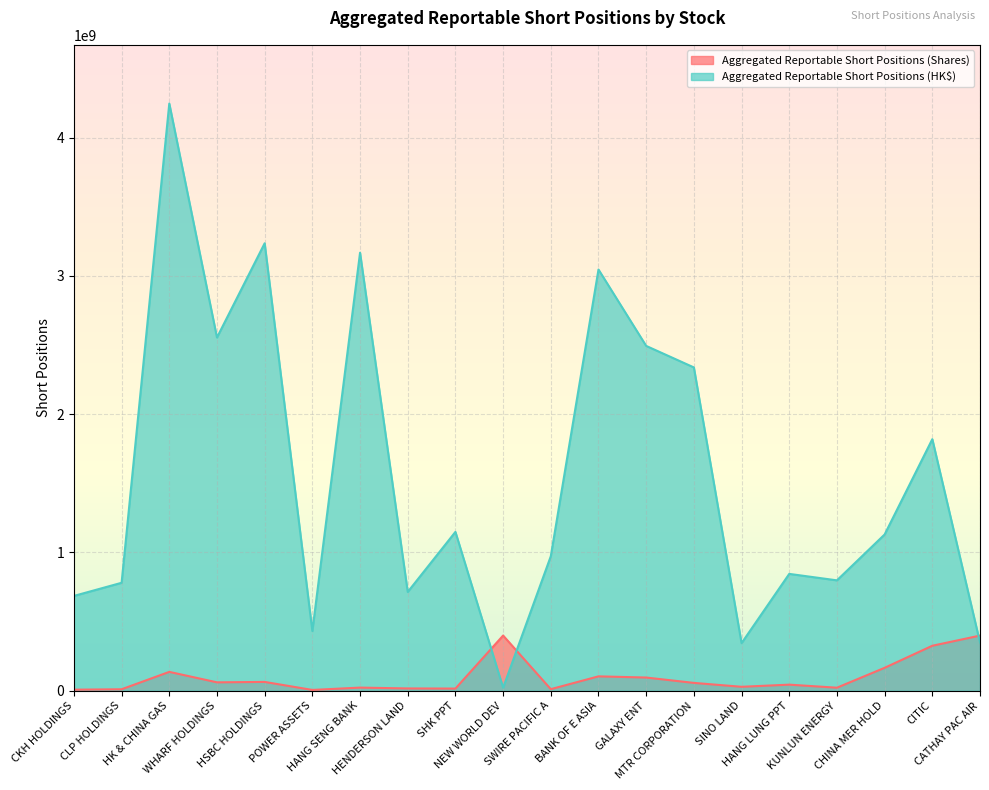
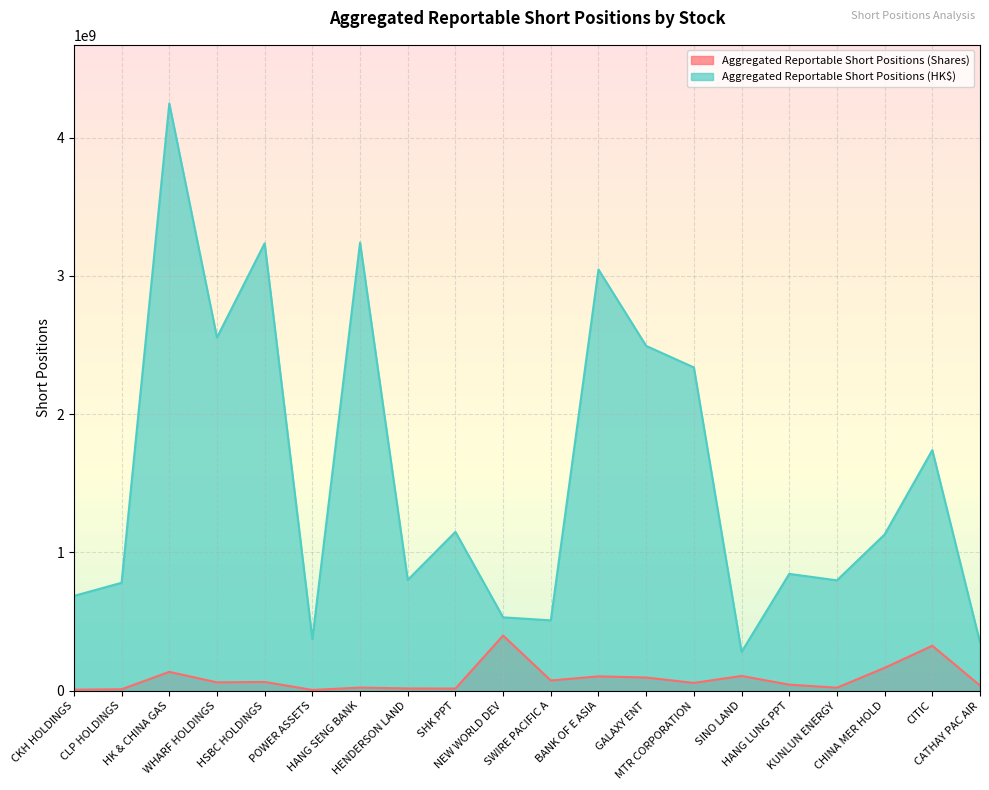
Aggregated Reportable Short Positions (HK$), POWER ASSETS: 430000000 -> 370000000
Aggregated Reportable Short Positions (HK$), HANG SENG BANK: 3170000000 -> 3240000000
Aggregated Reportable Short Positions (HK$), HENDERSON LAND: 710000000 -> 800000000
Aggregated Reportable Short Positions (HK$), NEW WORLD DEV: 20000000 -> 530000000
Aggregated Reportable Short Positions (Shares), SWIRE PACIFIC A: 10000000 -> 70000000
Aggregated Reportable Short Positions (HK$), SWIRE PACIFIC A: 970000000 -> 510000000
Aggregated Reportable Short Positions (Shares), SINO LAND: 30000000 -> 110000000
Aggregated Reportable Short Positions (HK$), SINO LAND: 340000000 -> 280000000
Aggregated Reportable Short Positions (HK$), CITIC: 1820000000 -> 1740000000
Aggregated Reportable Short Positions (Shares), CATHAY PAC AIR: 400000000 -> 40000000
